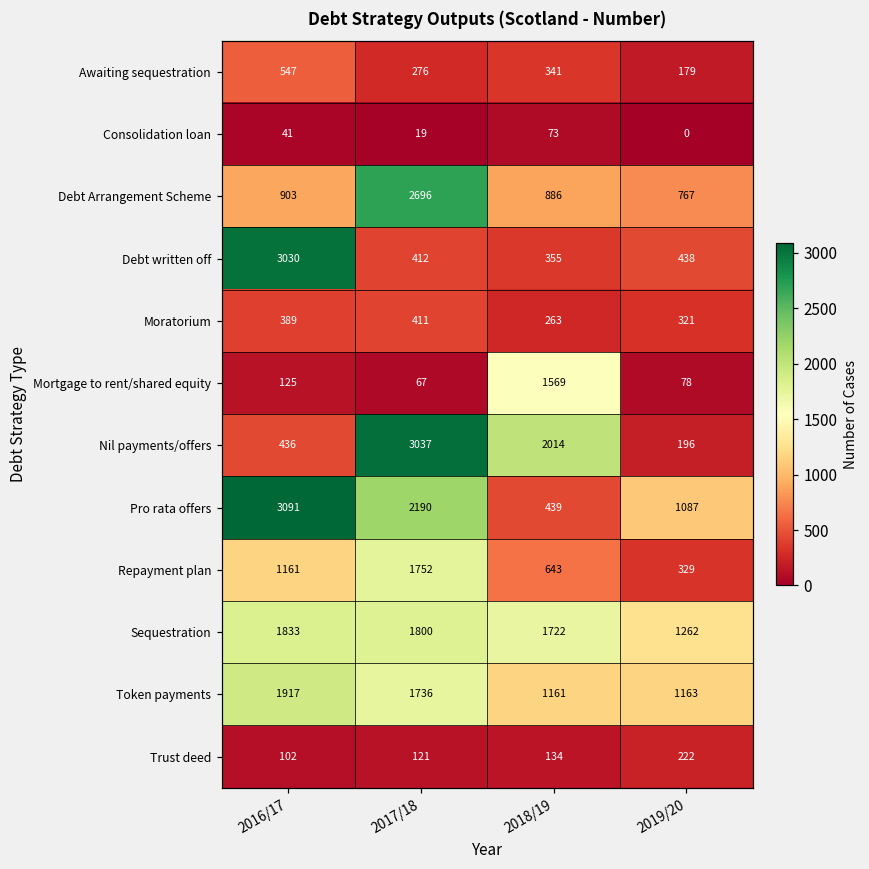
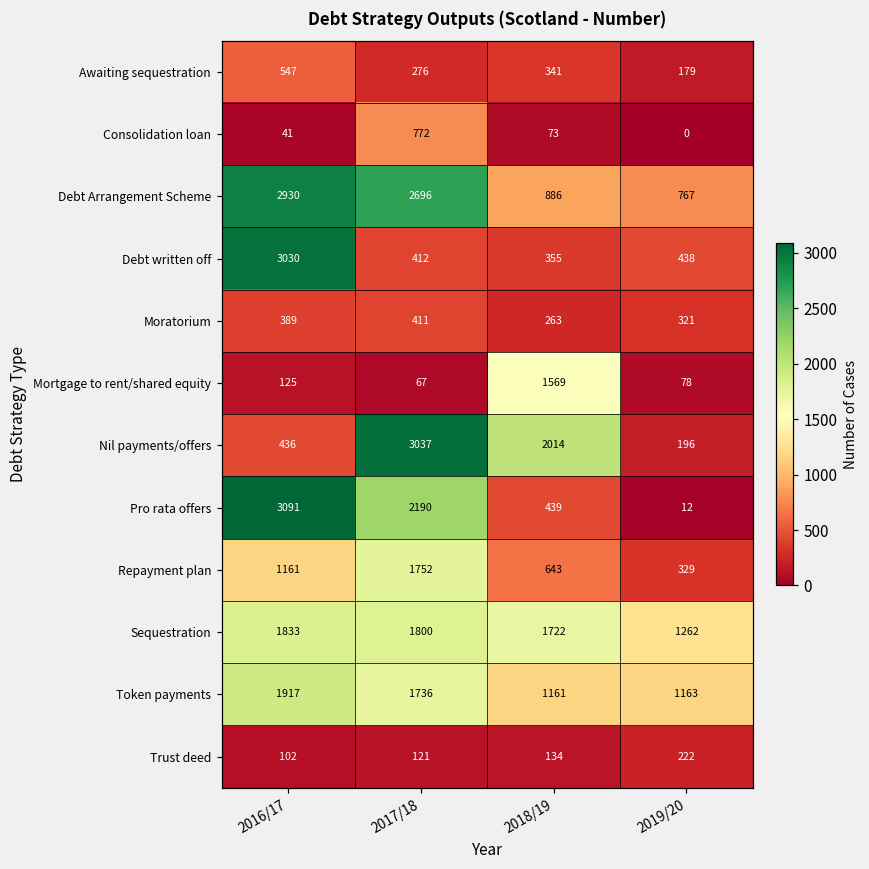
Consolidation loan, 2017/18: 19 -> 772
Debt Arrangement Scheme, 2016/17: 903 -> 2930
Pro rata offers, 2019/20: 1087 -> 12
